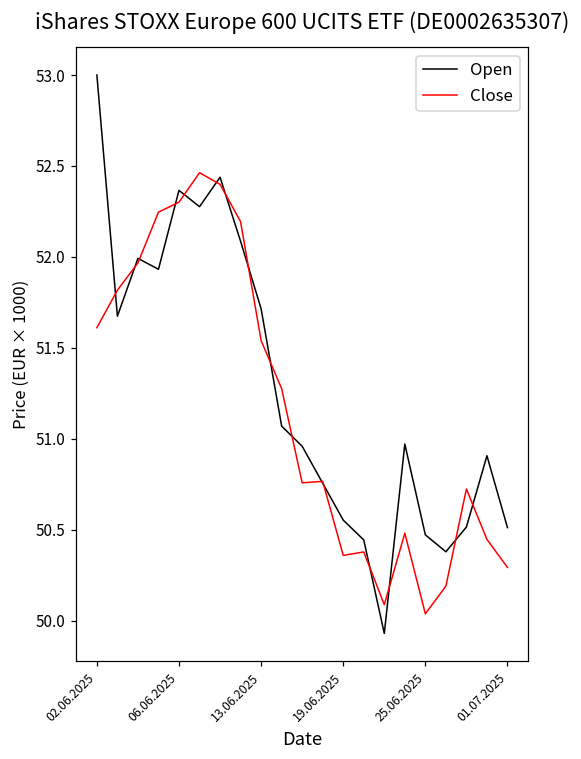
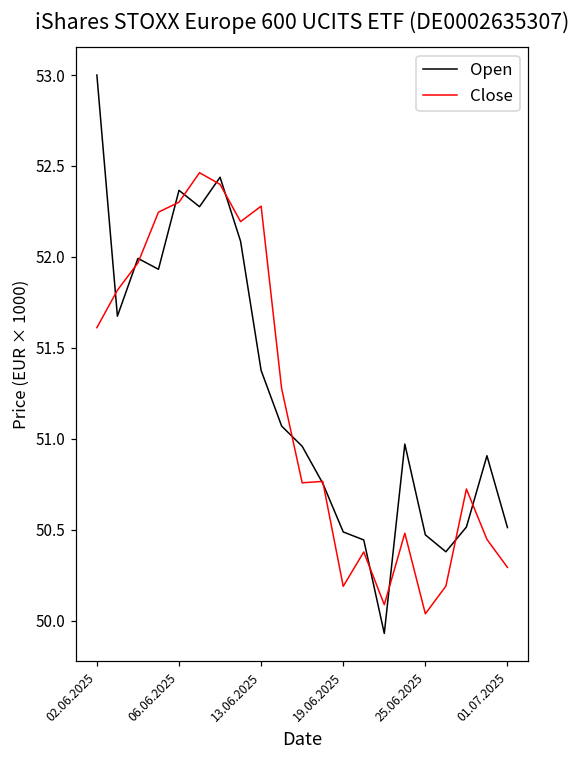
Open, 13.06.2025: 51.72 -> 51.38
Close, 13.06.2025: 51.54 -> 52.28
Open, 19.06.2025: 50.55 -> 50.49
Close, 19.06.2025: 50.36 -> 50.19
